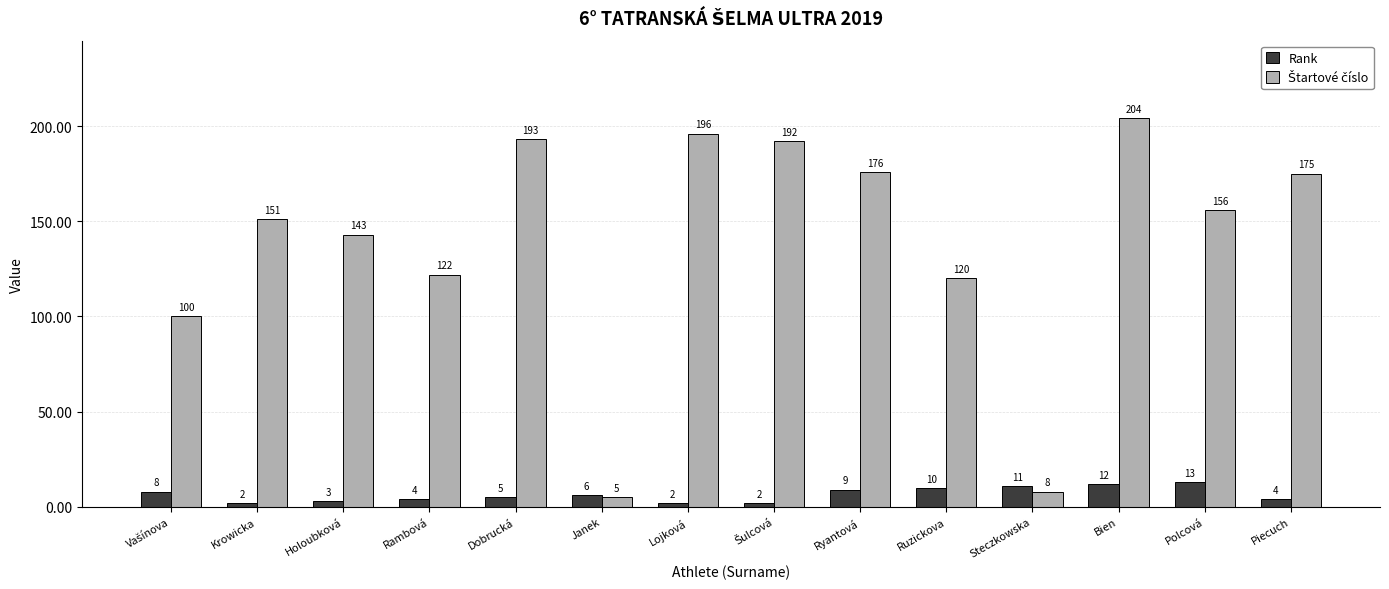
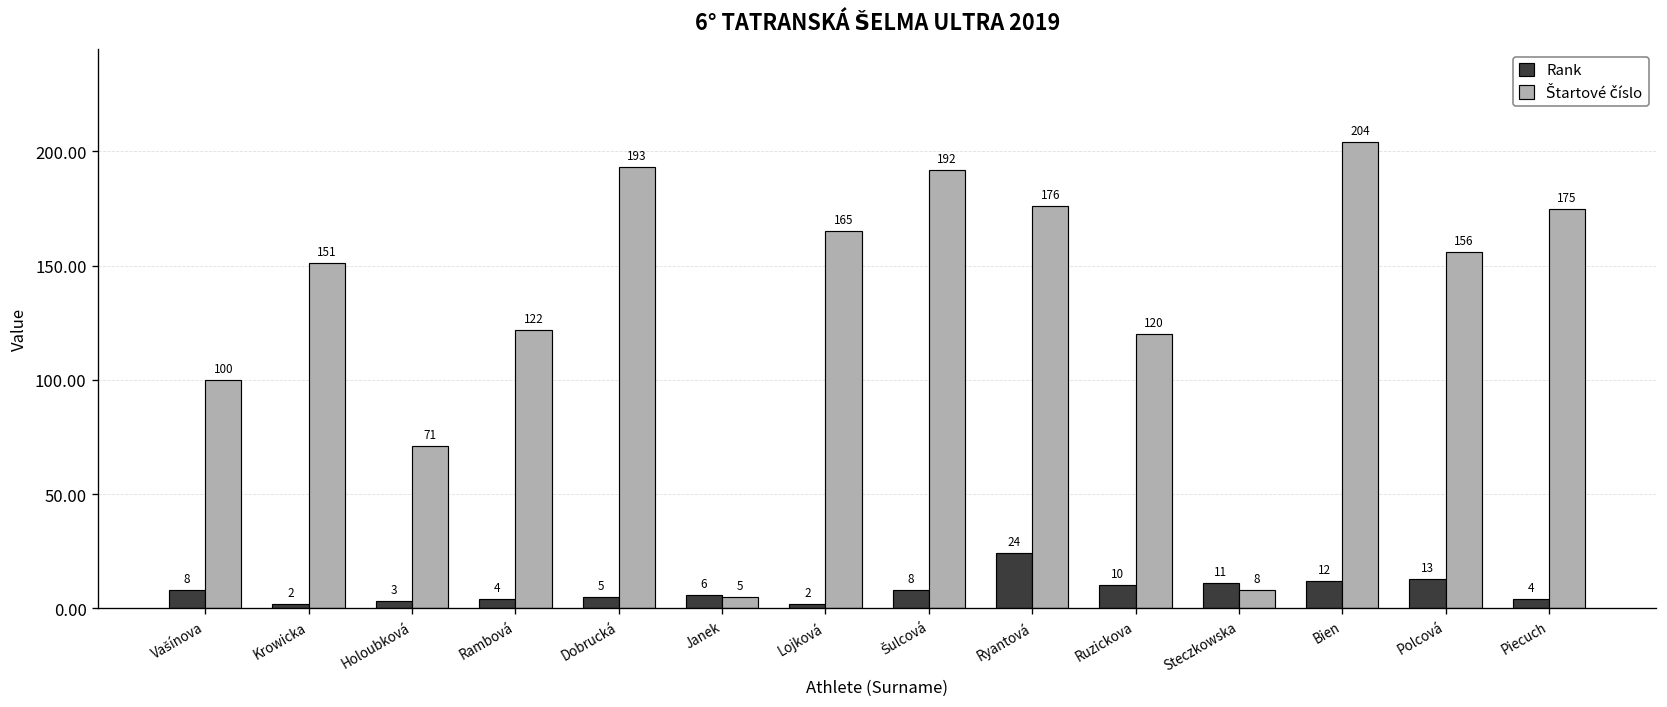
Štartové číslo, Holoubková: 143 -> 71
Štartové číslo, Lojková: 196 -> 165
Rank, Šulcová: 2 -> 8
Rank, Ryantová: 9 -> 24
